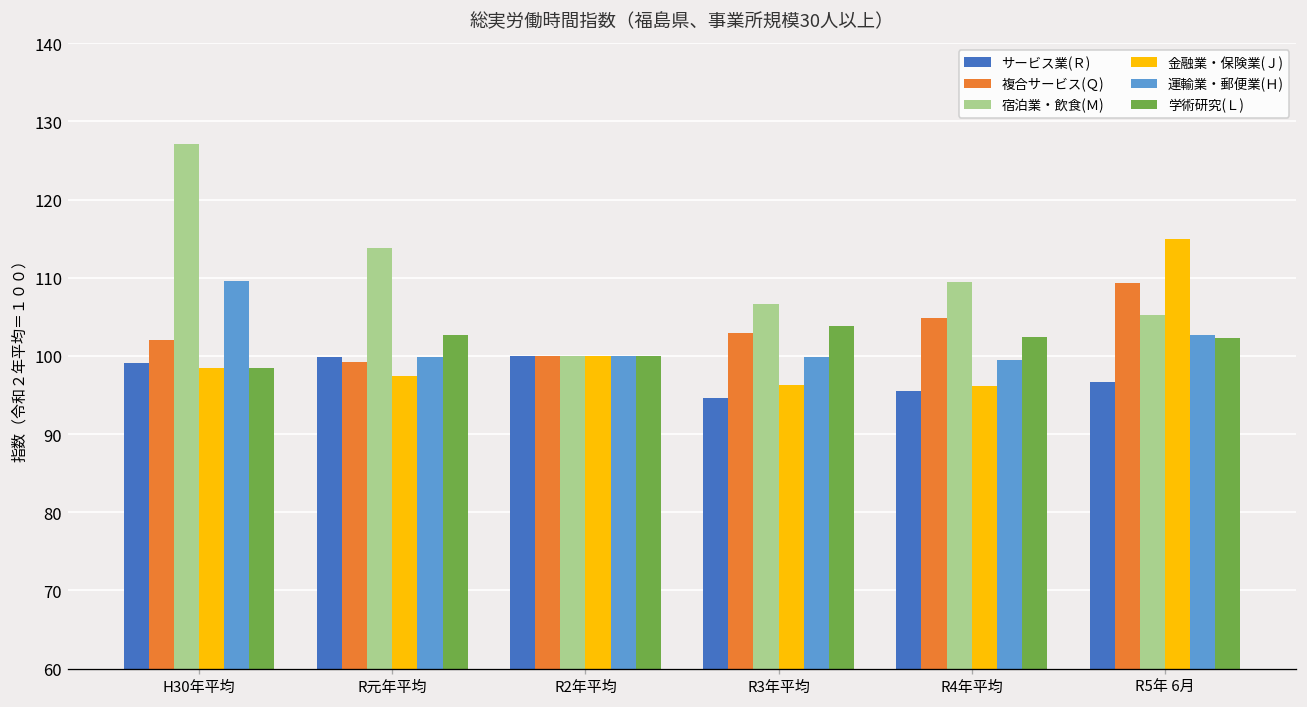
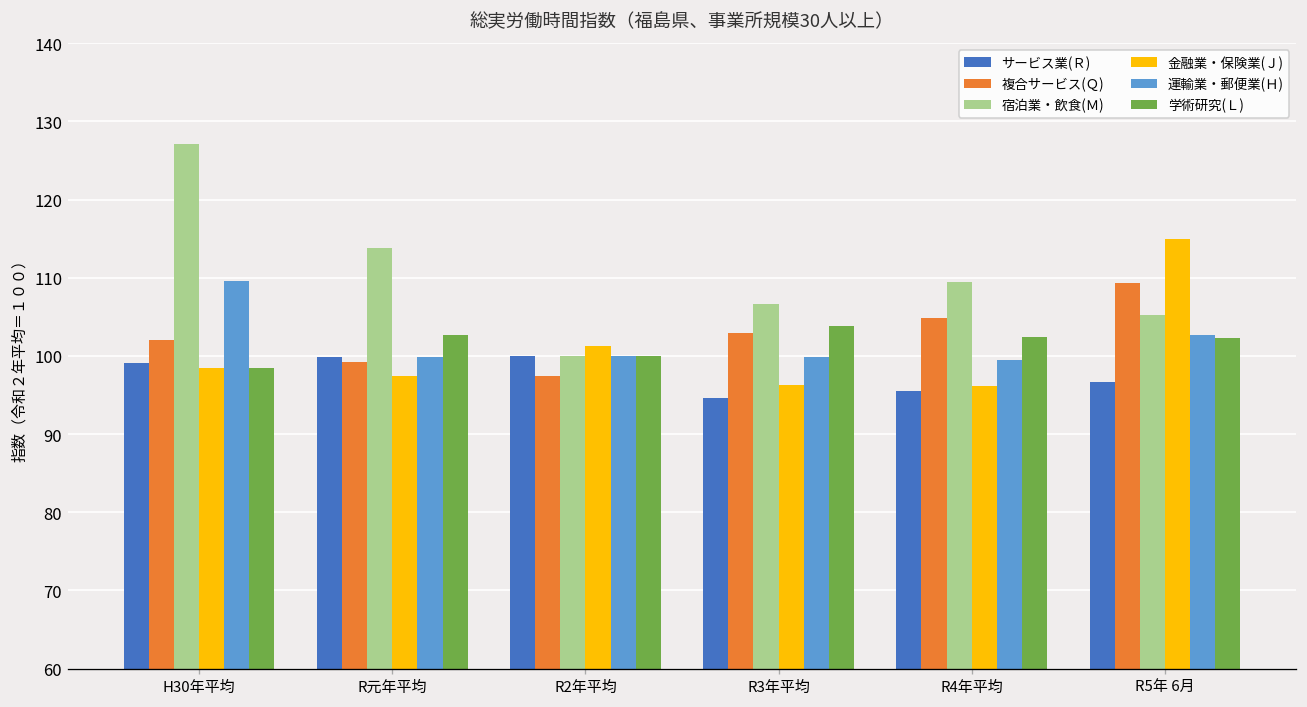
複合サービス(Ｑ), R2年平均: 100 -> 97
金融業・保険業(Ｊ), R2年平均: 100 -> 101
